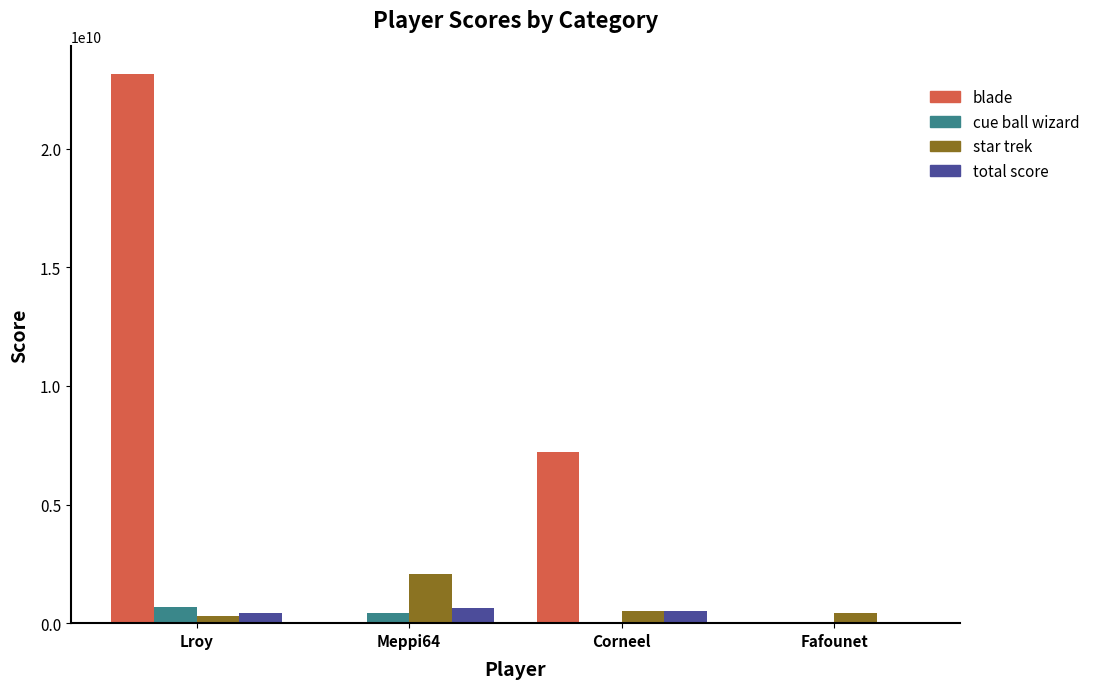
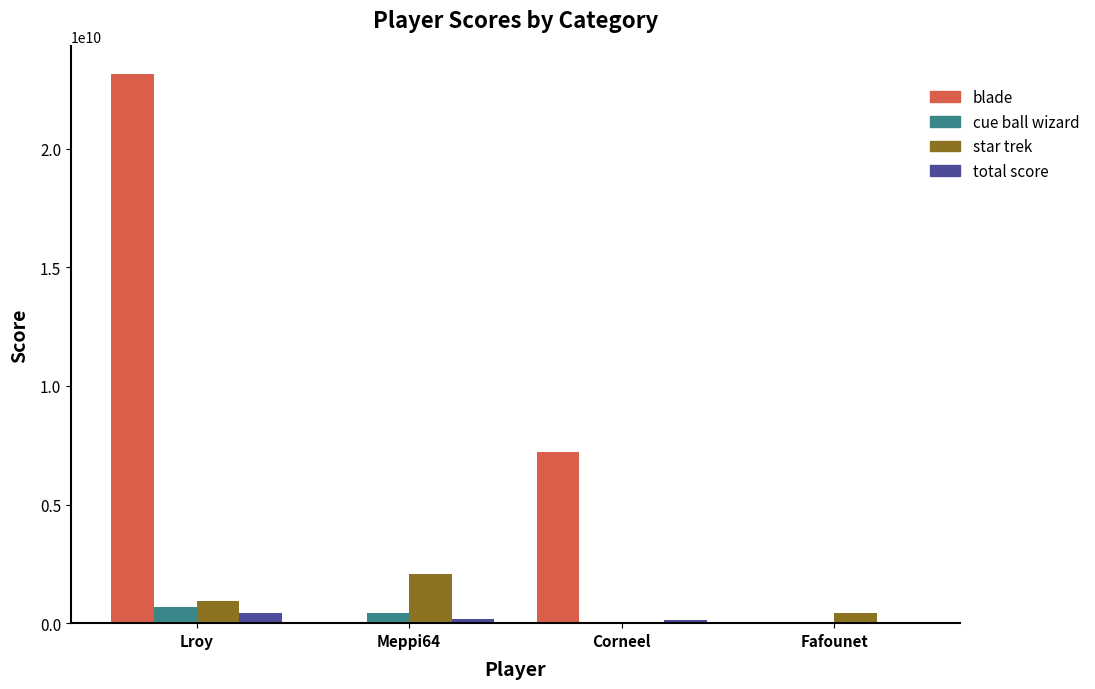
star trek, Lroy: 300000000 -> 900000000
total score, Meppi64: 600000000 -> 200000000
star trek, Corneel: 500000000 -> 100000000
total score, Corneel: 500000000 -> 100000000
